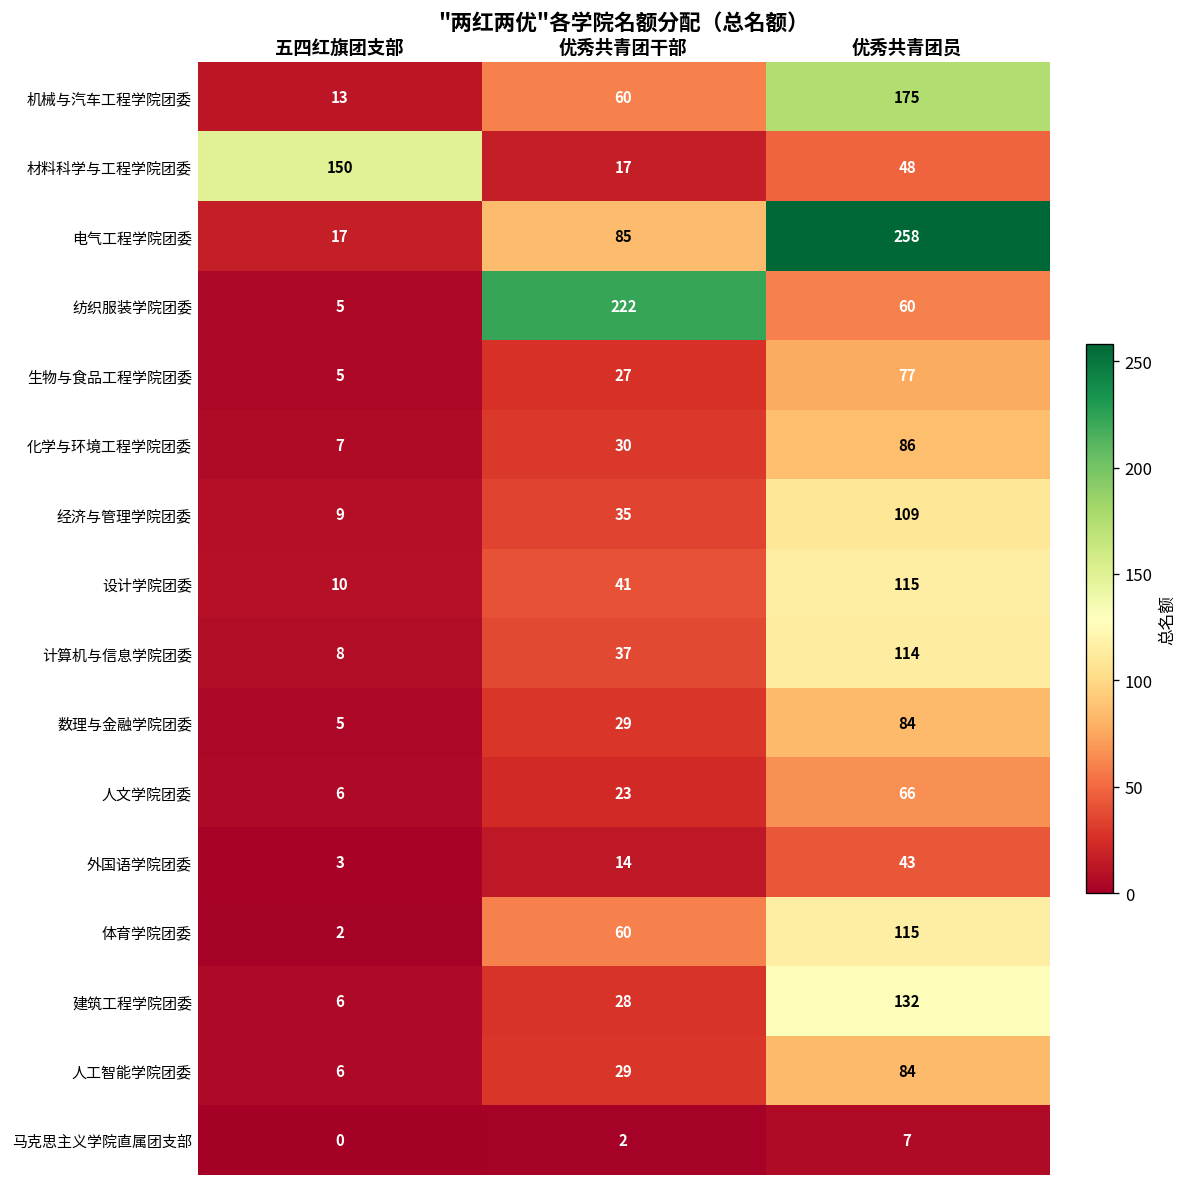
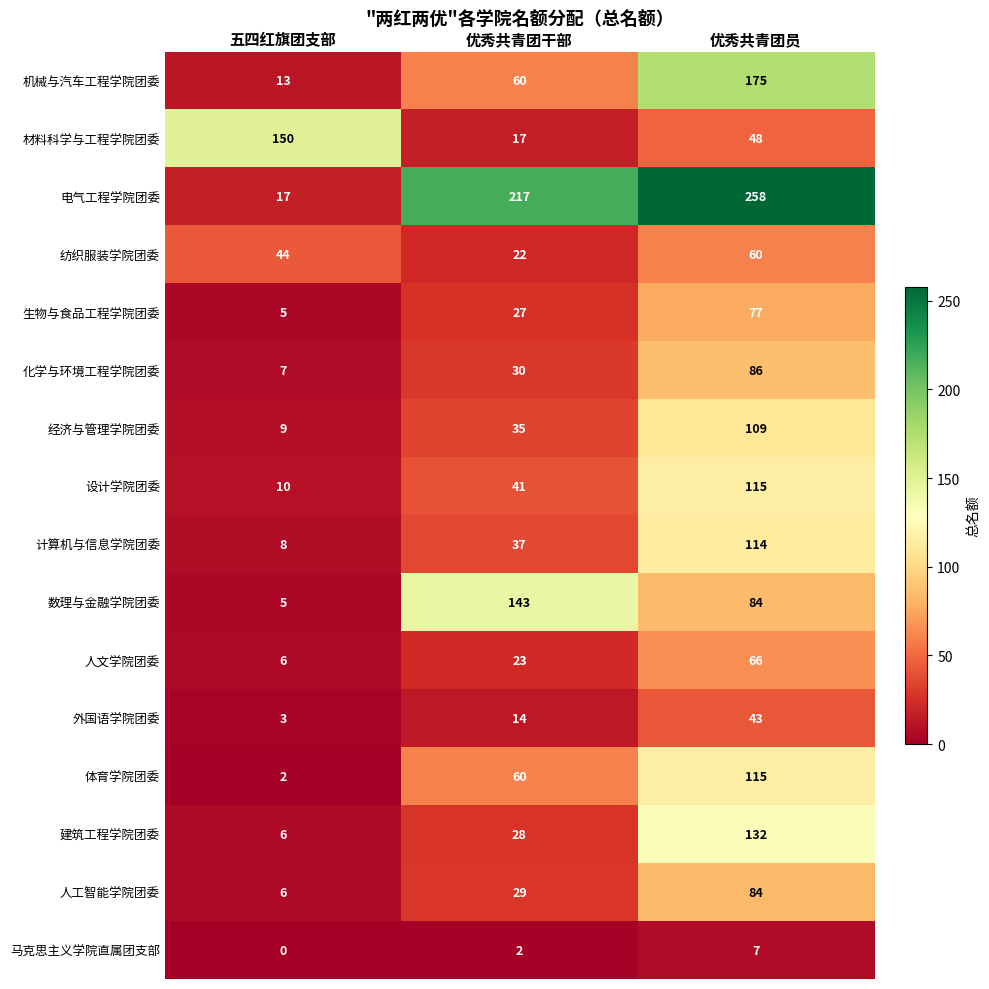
电气工程学院团委, 优秀共青团干部: 85 -> 217
纺织服装学院团委, 五四红旗团支部: 5 -> 44
纺织服装学院团委, 优秀共青团干部: 222 -> 22
数理与金融学院团委, 优秀共青团干部: 29 -> 143
